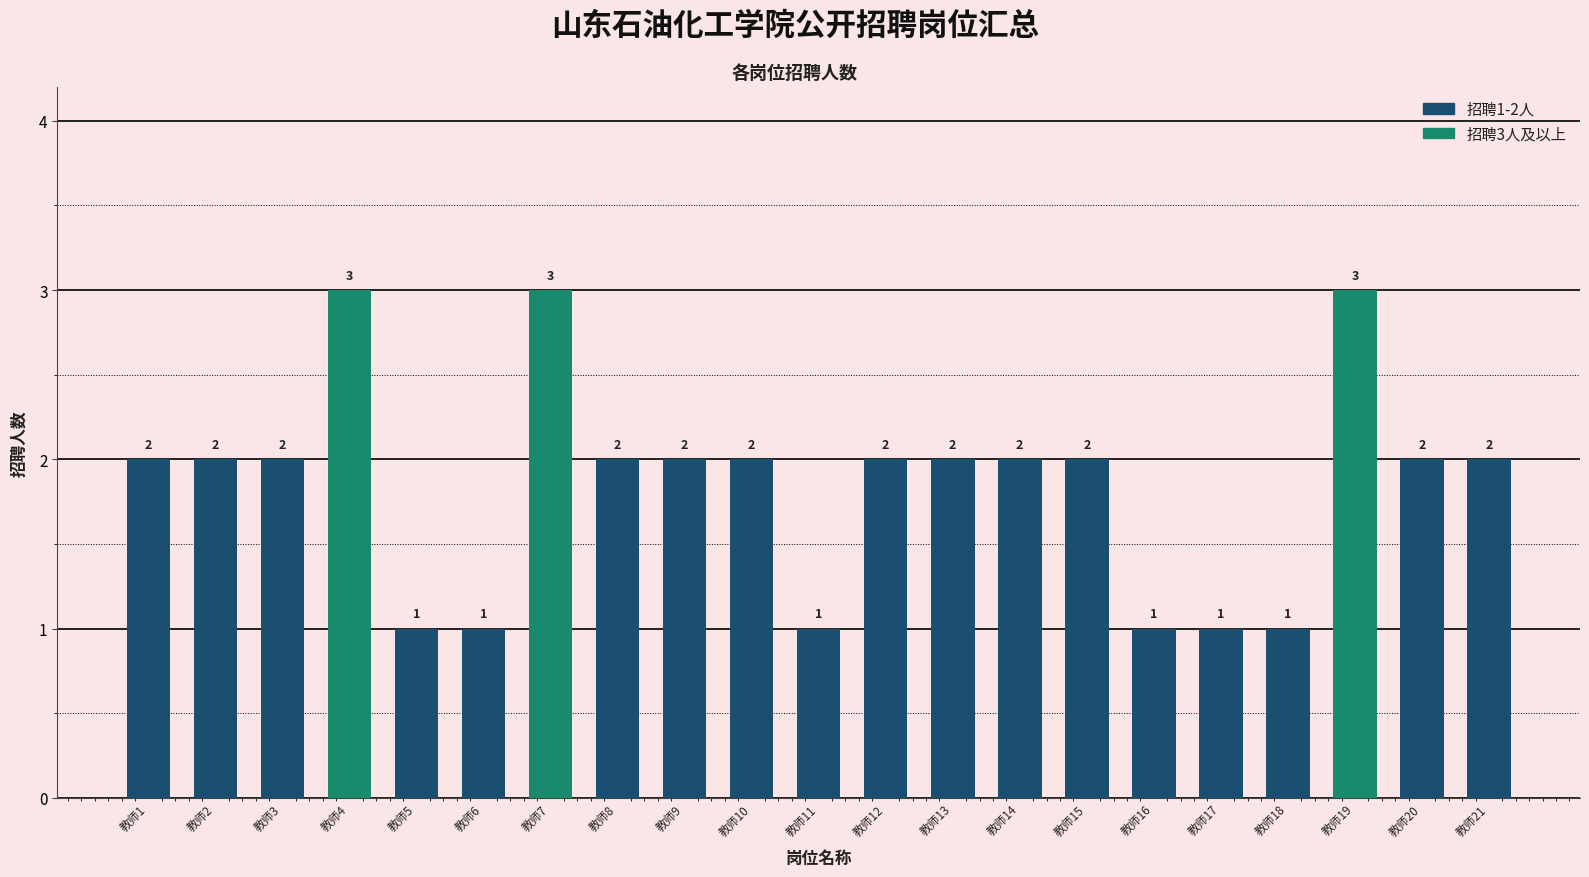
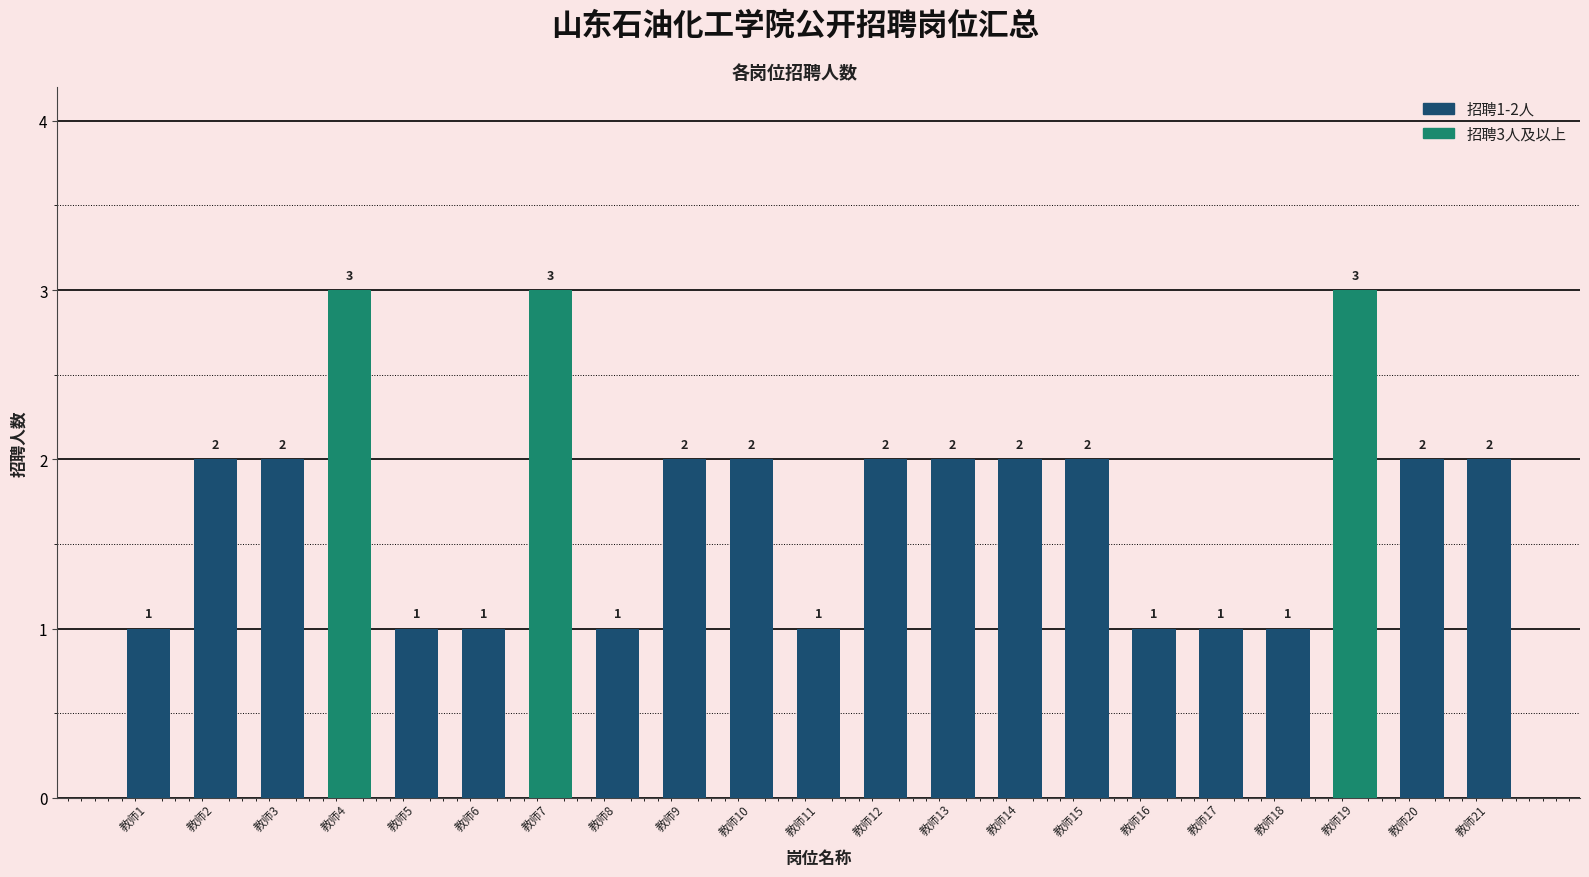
教师1: 2 -> 1
教师8: 2 -> 1
